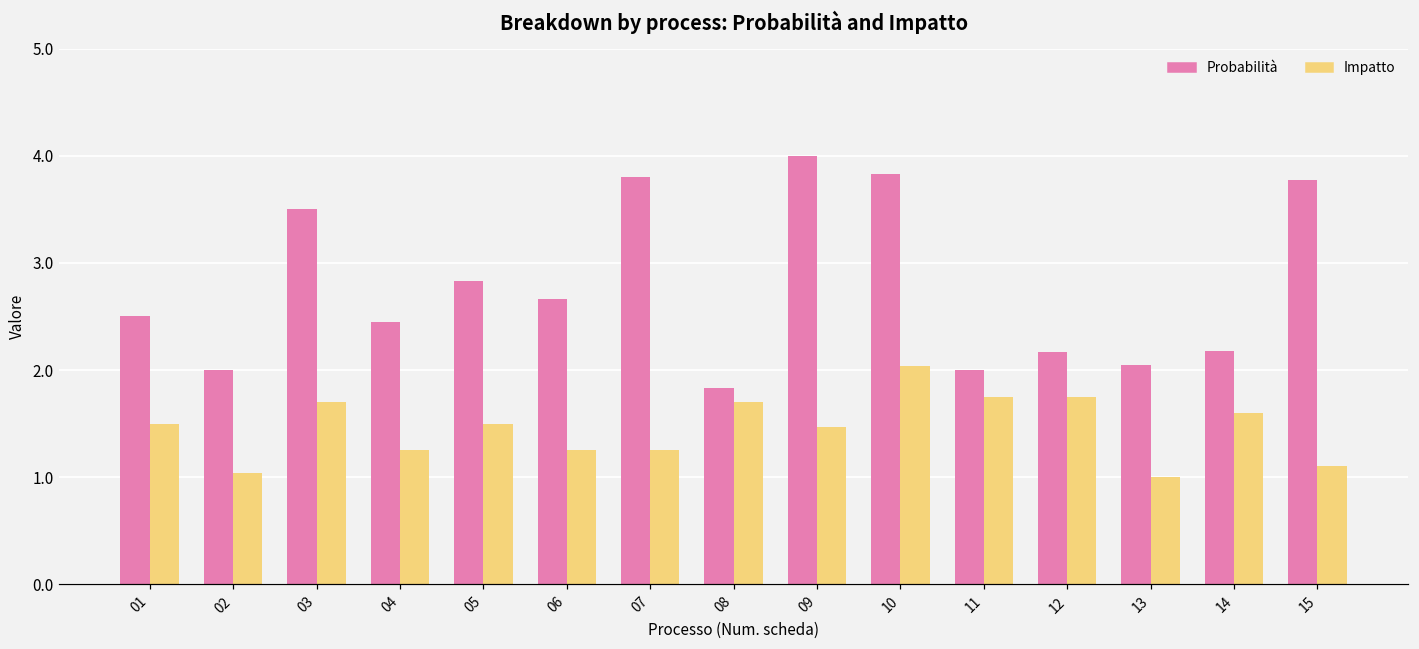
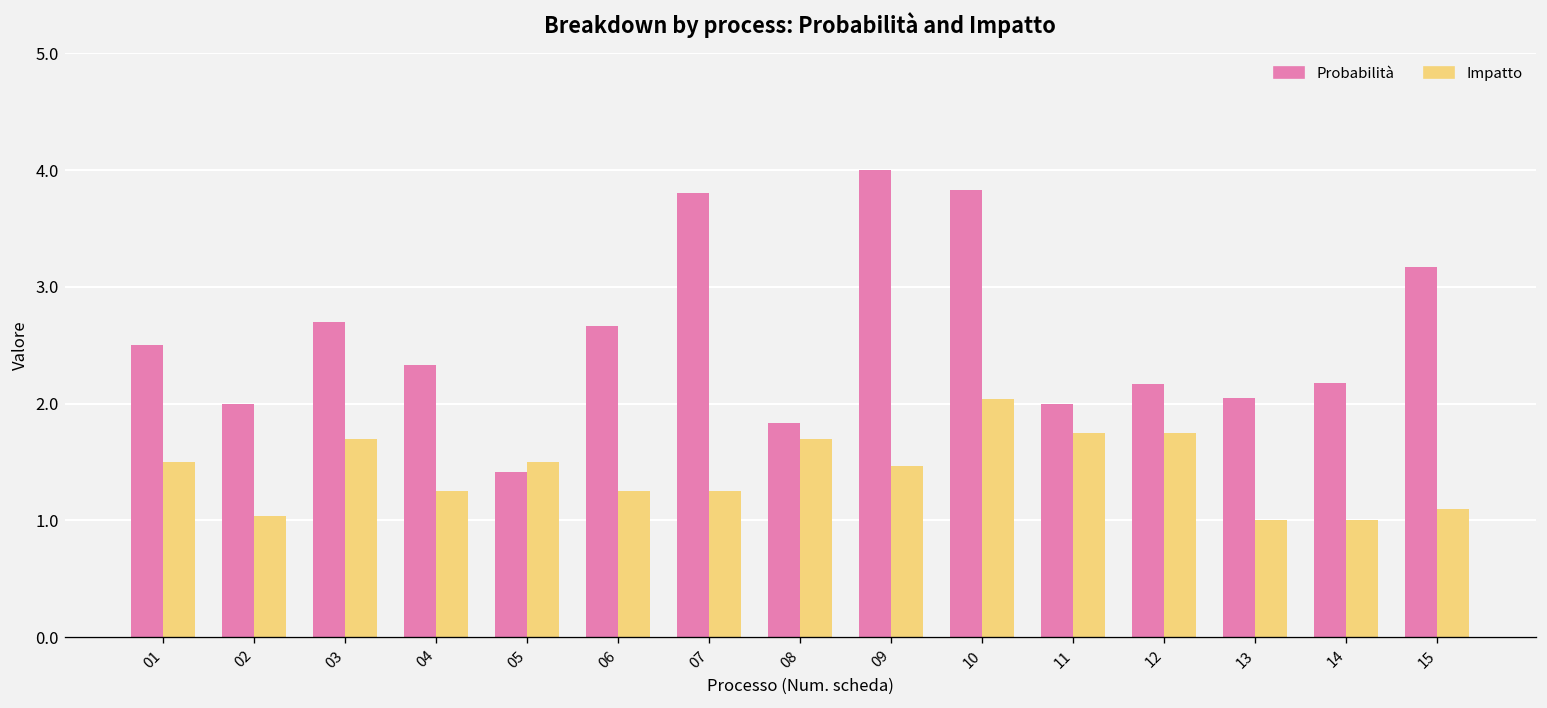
Probabilità, 03: 3.5 -> 2.7
Probabilità, 04: 2.4 -> 2.3
Probabilità, 05: 2.8 -> 1.4
Impatto, 14: 1.6 -> 1.0
Probabilità, 15: 3.8 -> 3.2
